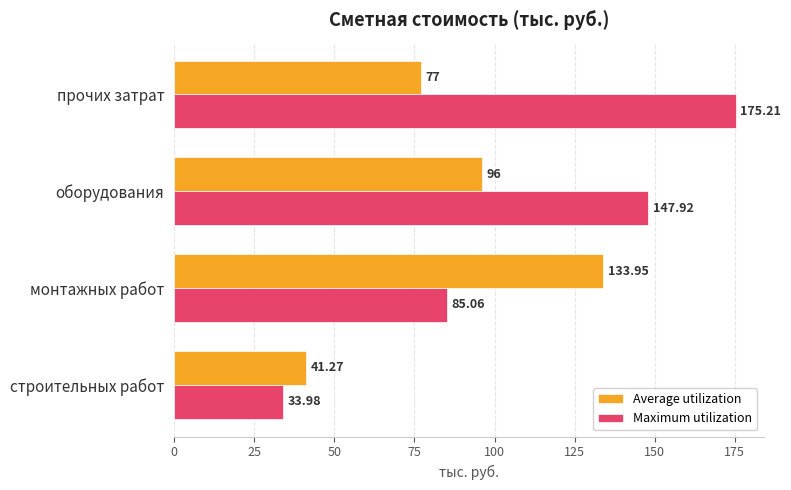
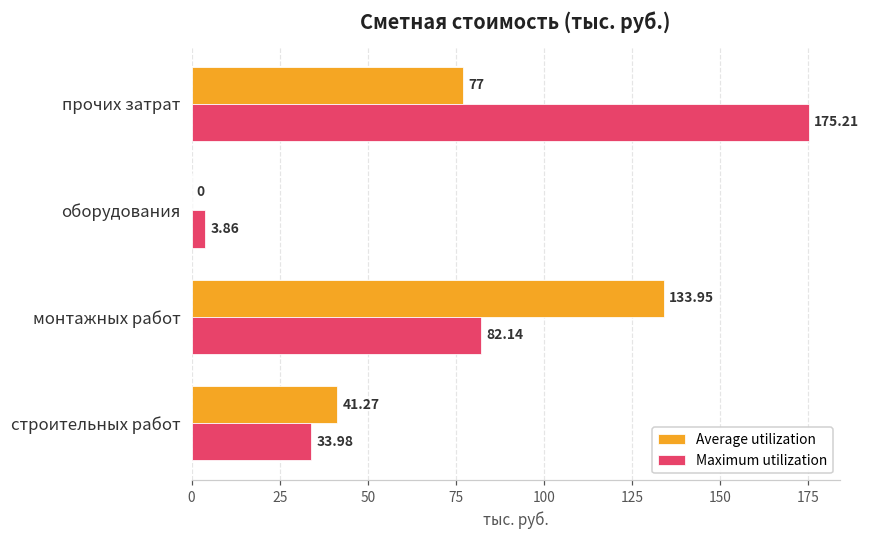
Average utilization, оборудования: 96 -> 0
Maximum utilization, оборудования: 147.92 -> 3.86
Maximum utilization, монтажных работ: 85.06 -> 82.14
